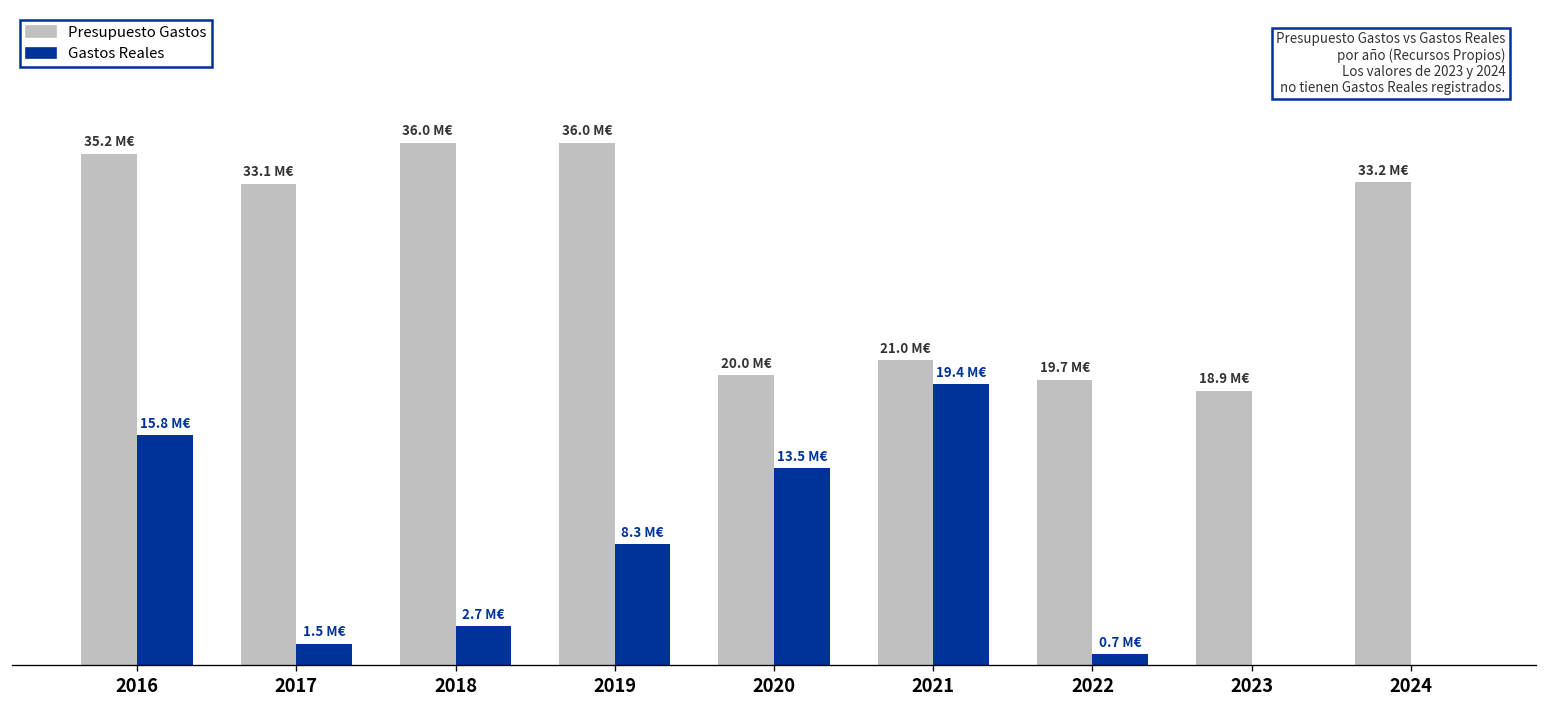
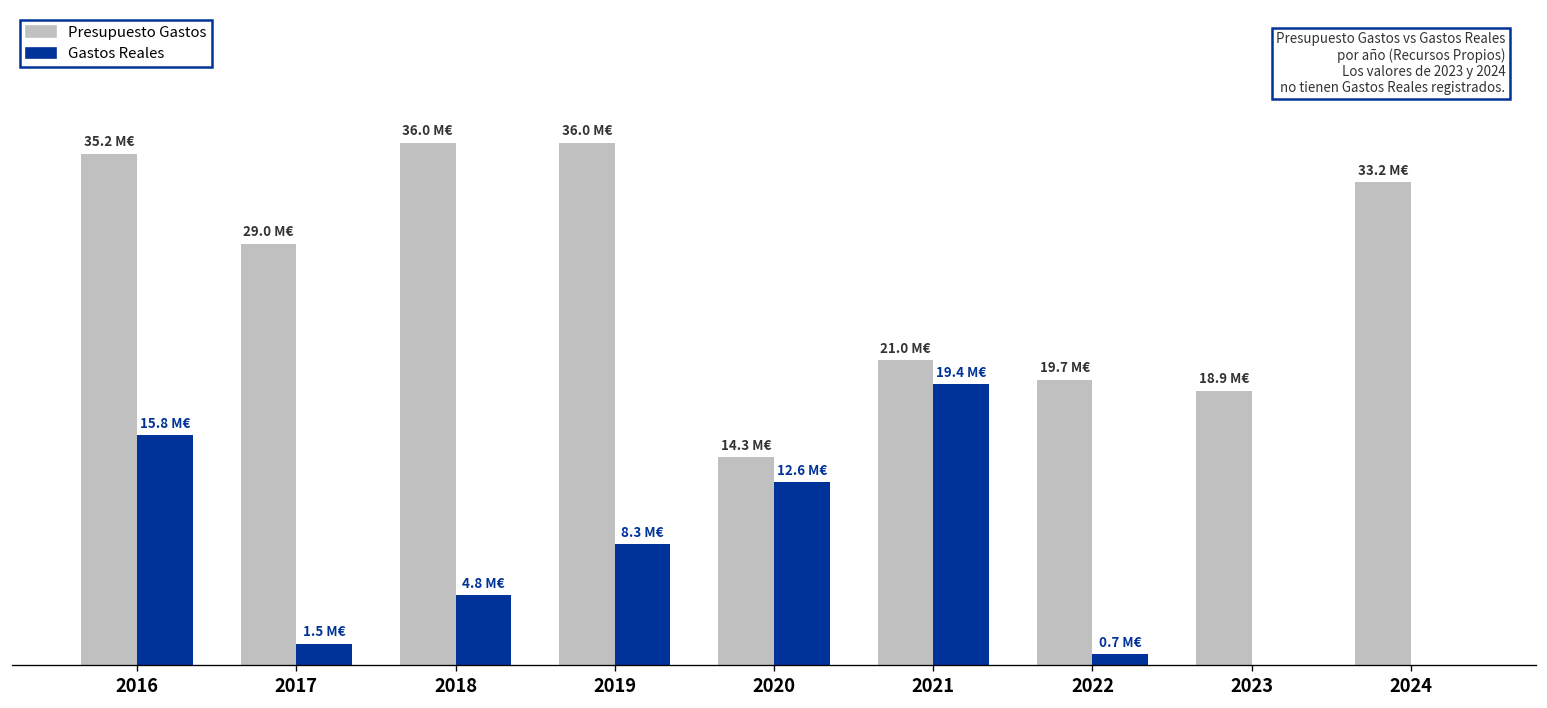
Presupuesto Gastos, 2017: 33.1 -> 29.0
Gastos Reales, 2018: 2.7 -> 4.8
Presupuesto Gastos, 2020: 20.0 -> 14.3
Gastos Reales, 2020: 13.5 -> 12.6
